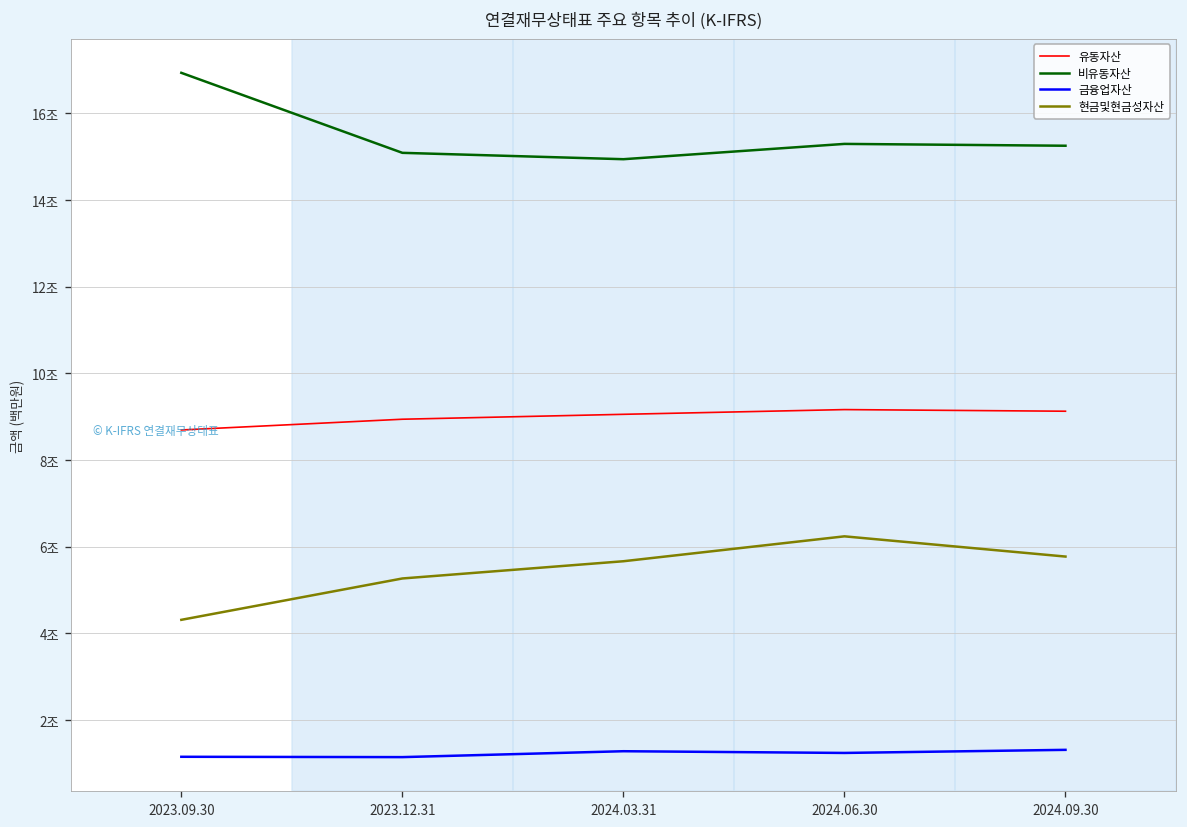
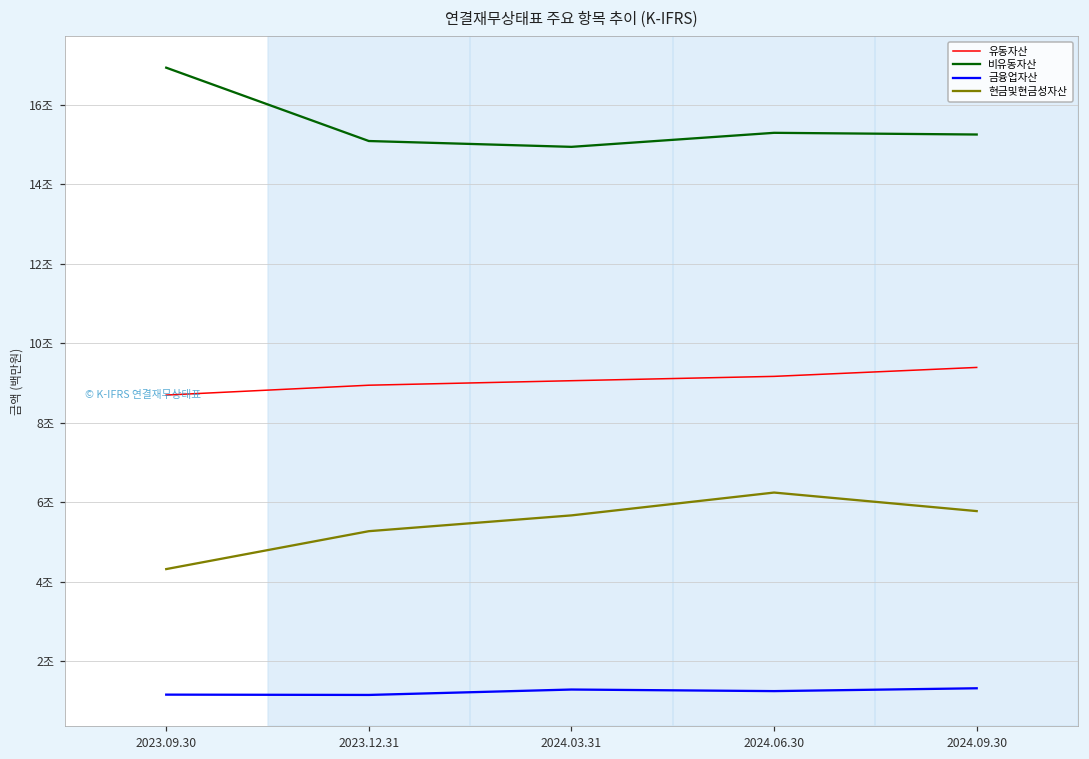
유동자산, 2024.09.30: 9.1조 -> 9.4조
